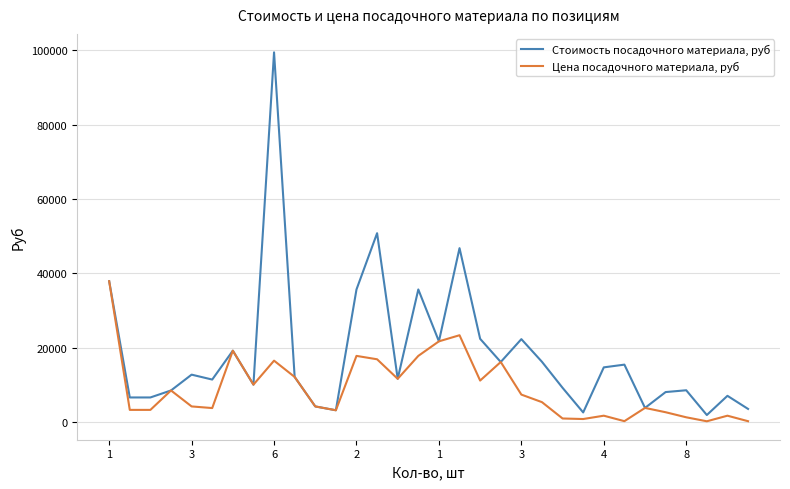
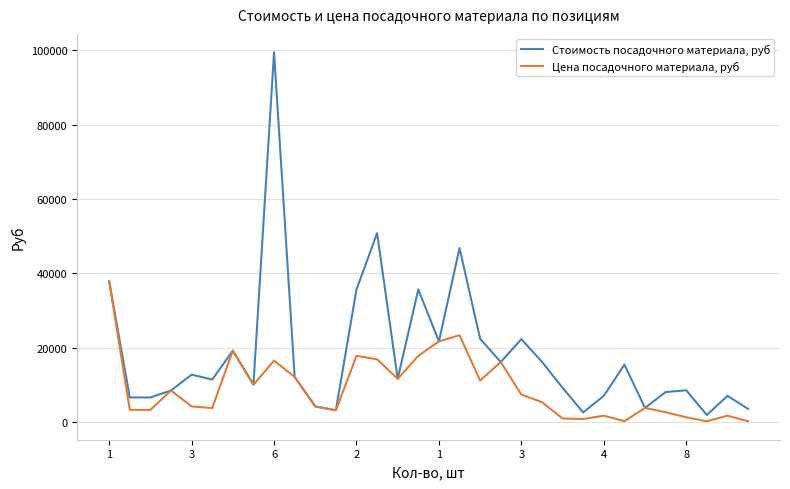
Стоимость посадочного материала, руб, 4: 15000 -> 7000
